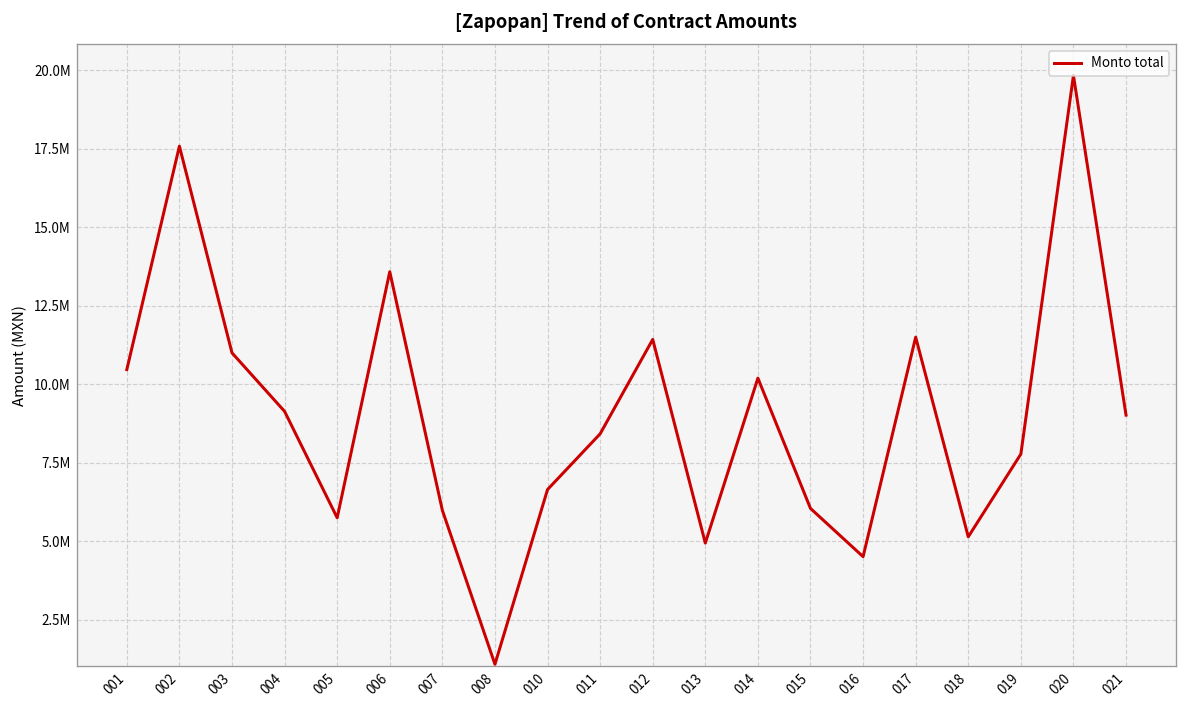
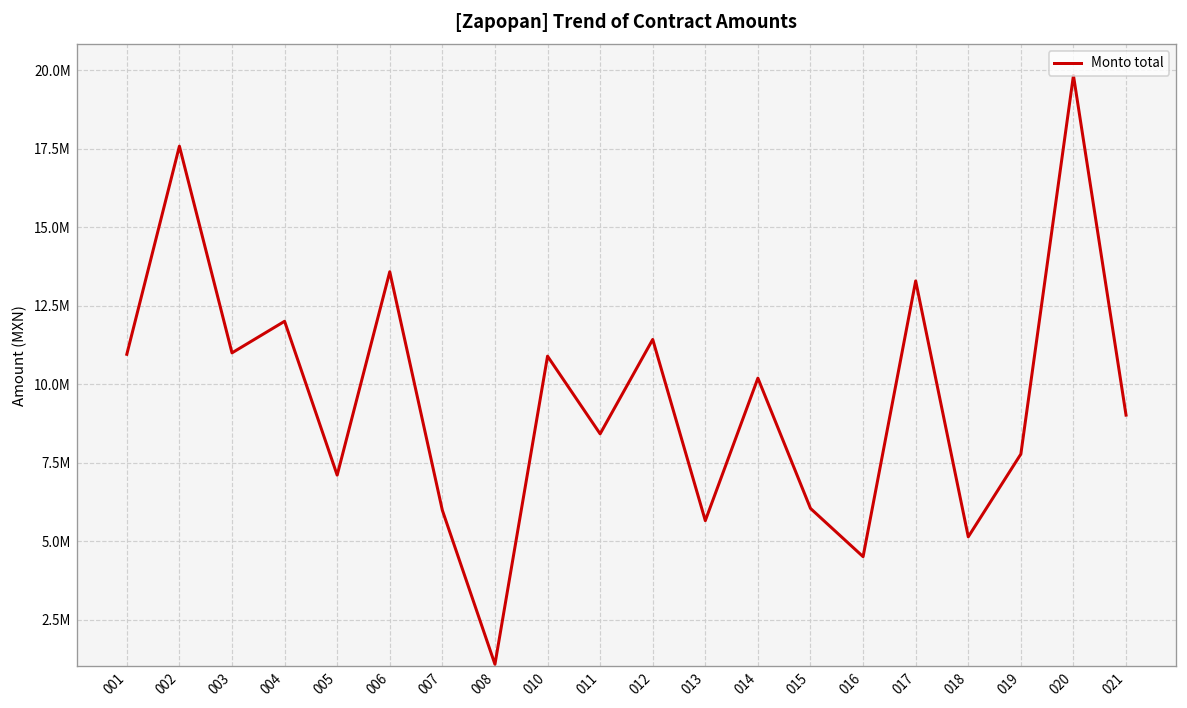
001: 10500000 -> 11000000
004: 9100000 -> 12000000
005: 5800000 -> 7100000
010: 6700000 -> 10900000
013: 4900000 -> 5700000
017: 11500000 -> 13300000
